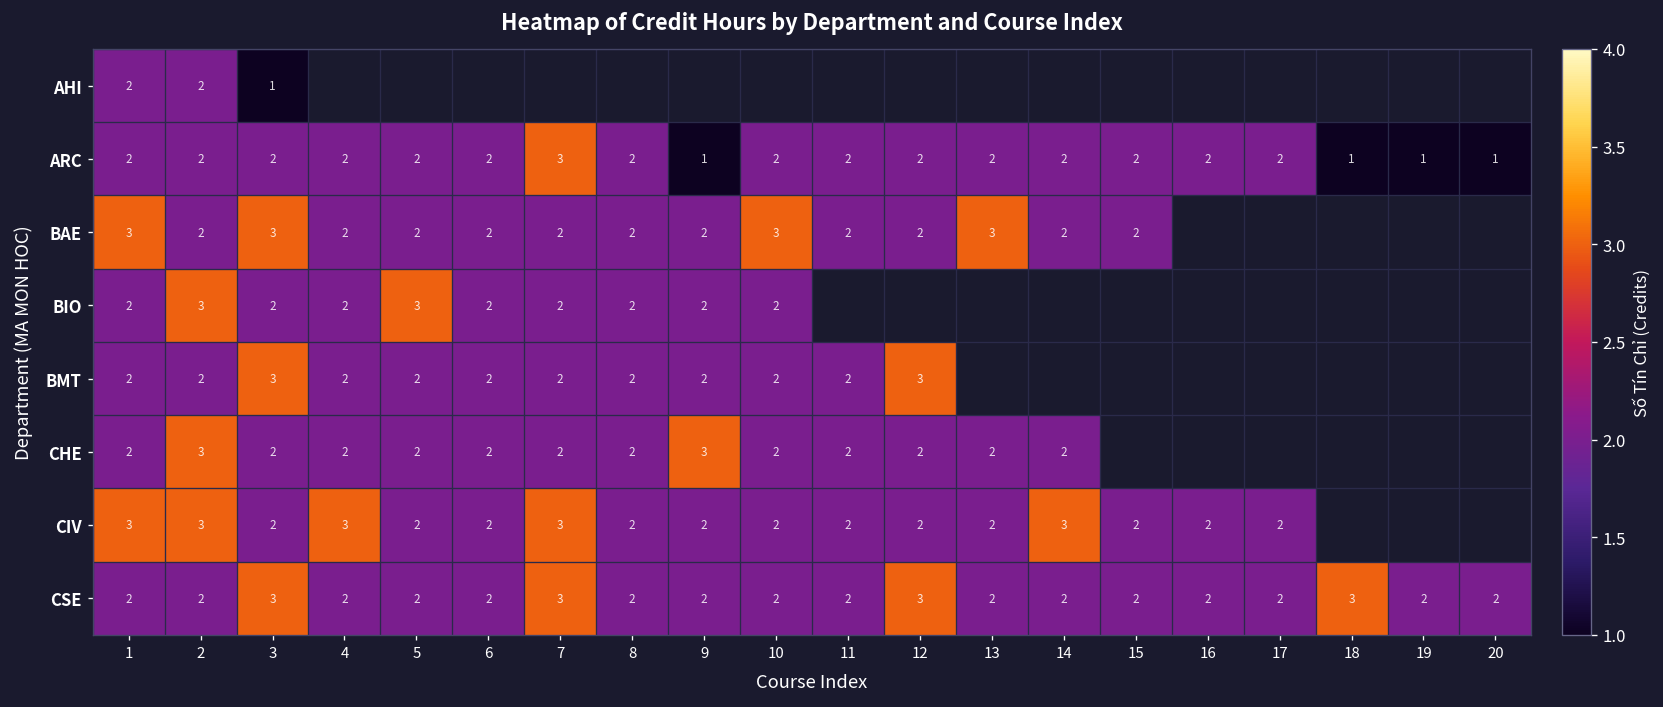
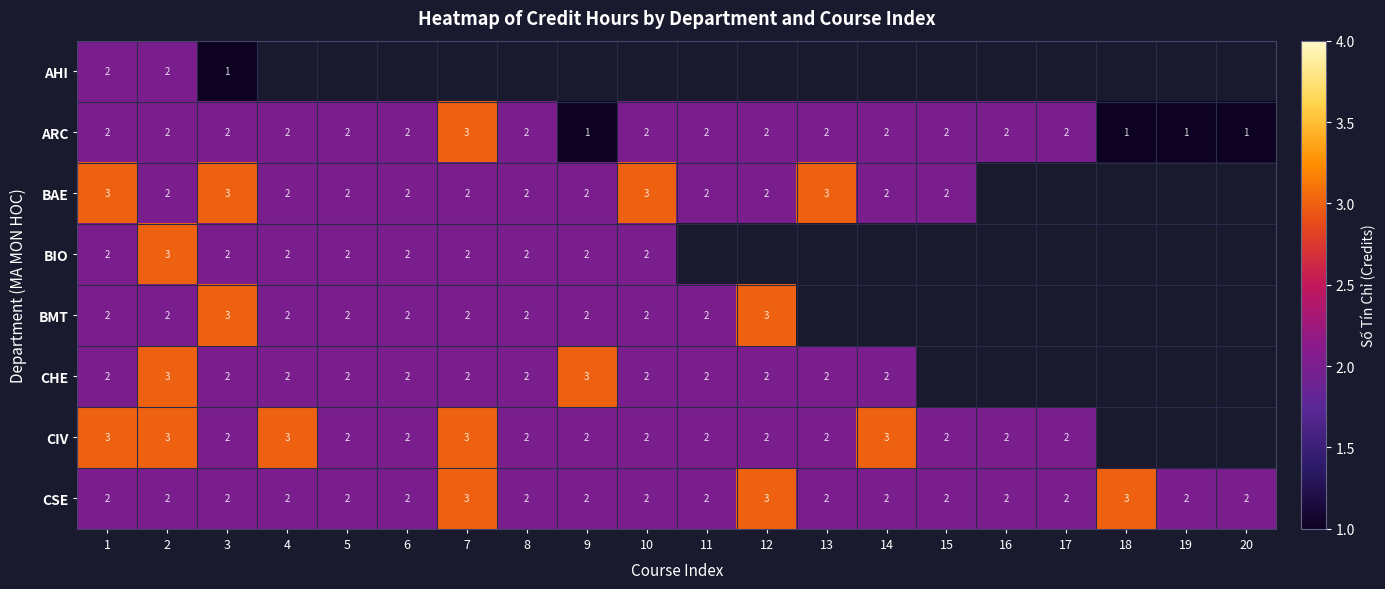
BIO, 5: 3 -> 2
CSE, 3: 3 -> 2
